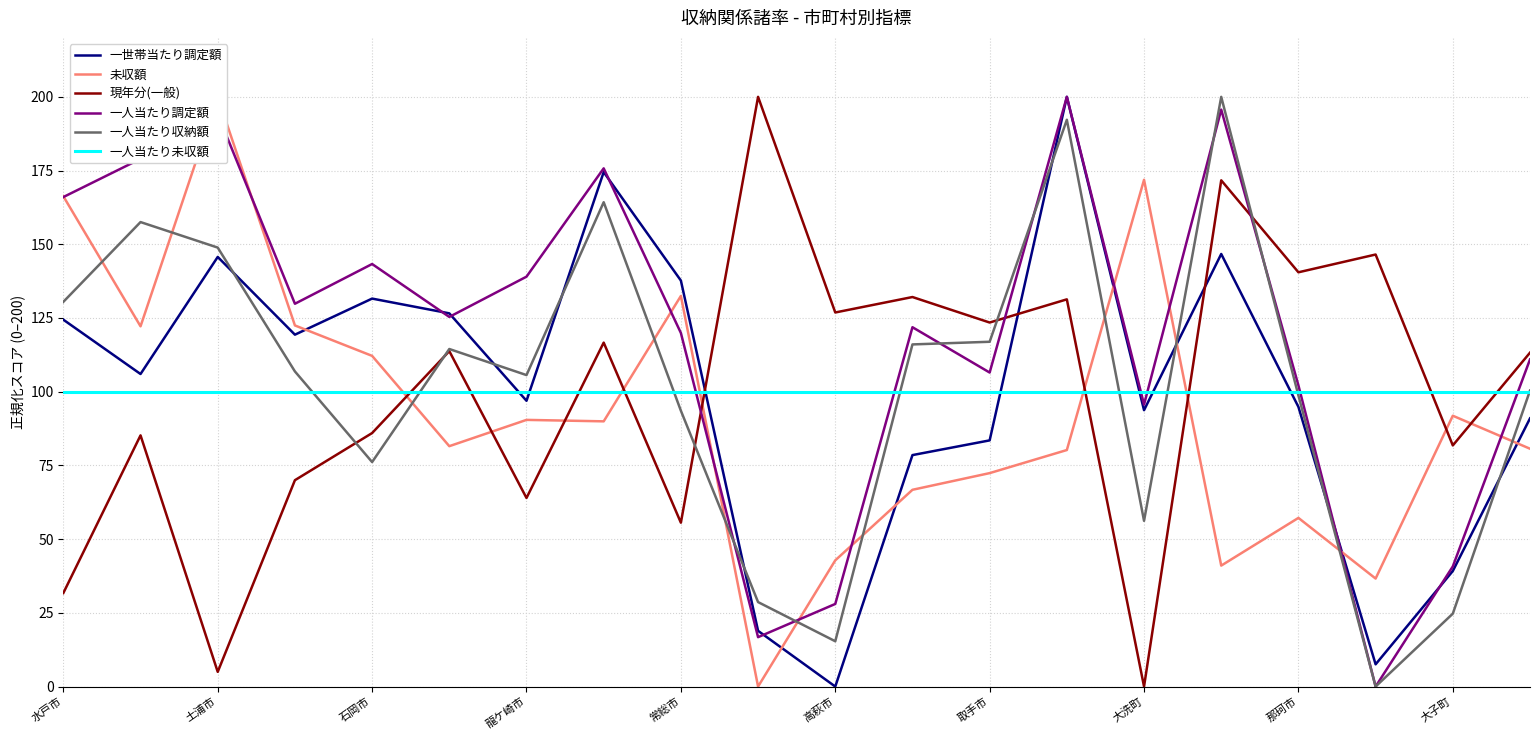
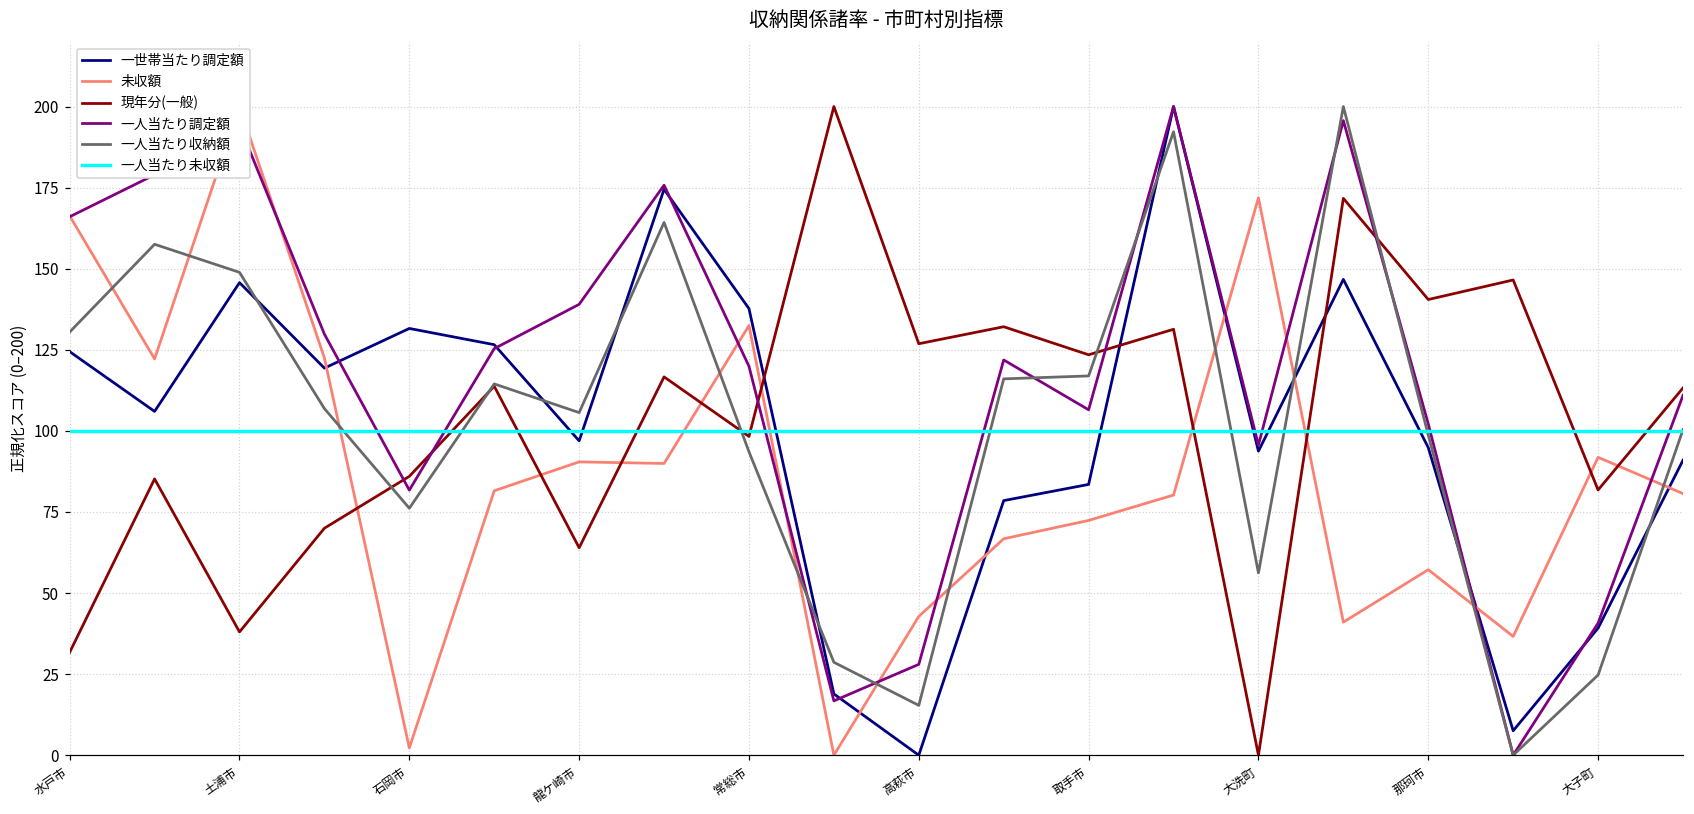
現年分(一般), 土浦市: 5 -> 38
未収額, 石岡市: 112 -> 2
一人当たり調定額, 石岡市: 143 -> 82
現年分(一般), 常総市: 56 -> 98
